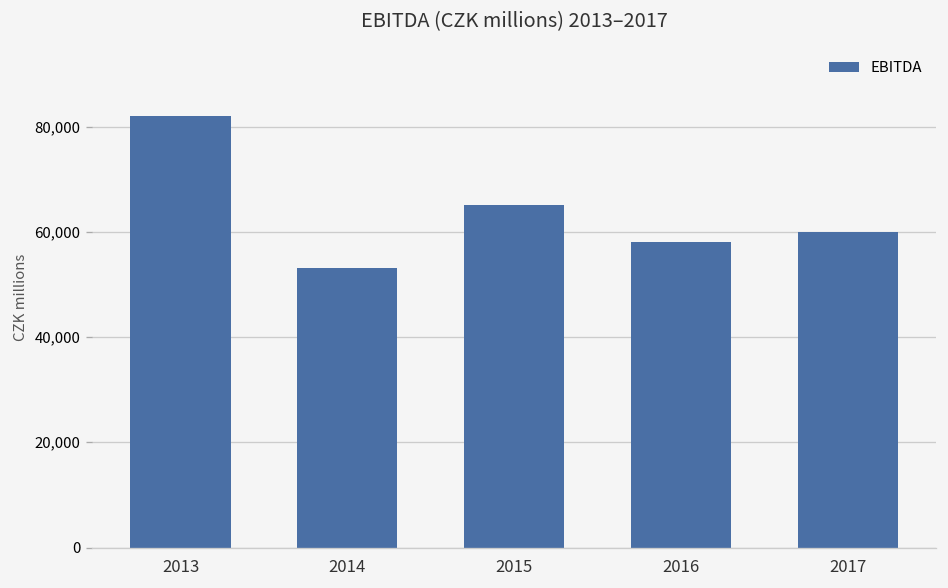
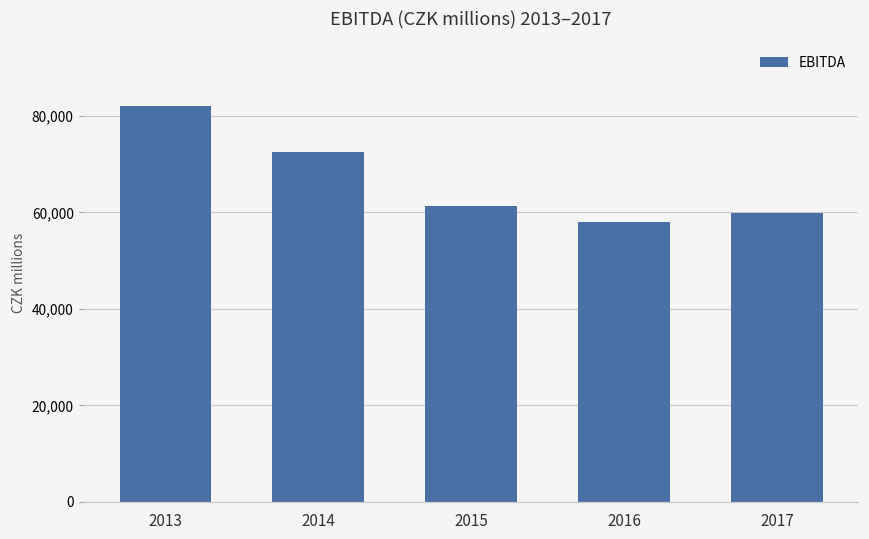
2014: 53,000 -> 72,000
2015: 65,000 -> 61,000
